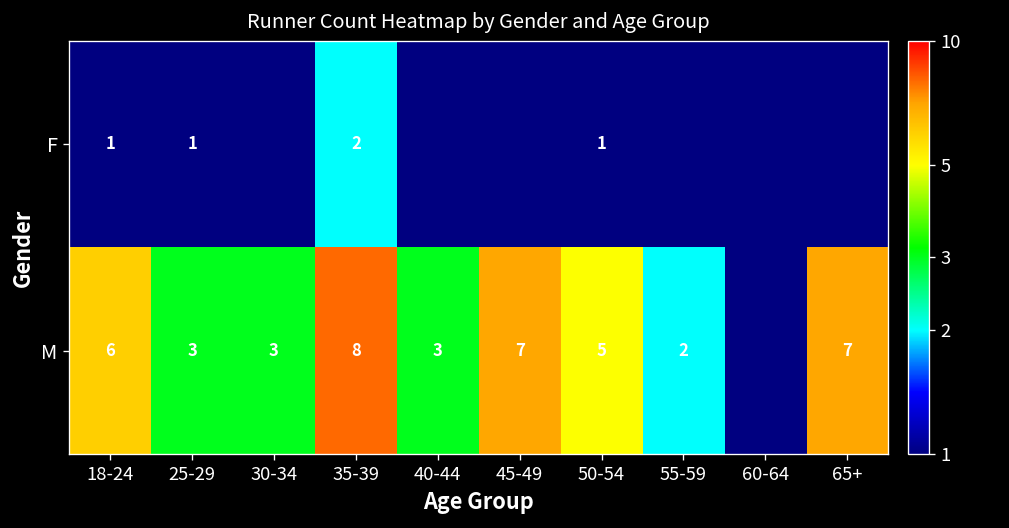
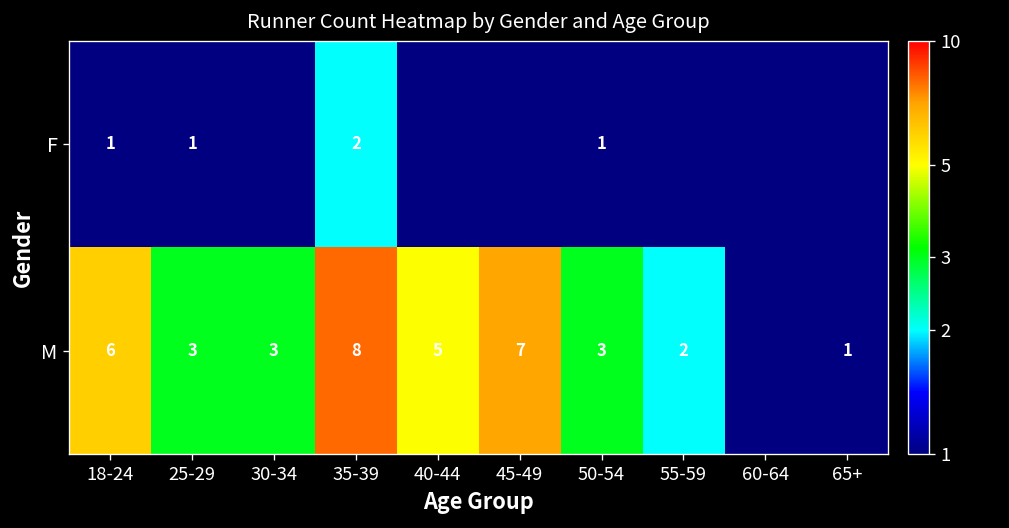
M, 40-44: 3 -> 5
M, 50-54: 5 -> 3
M, 65+: 7 -> 1
